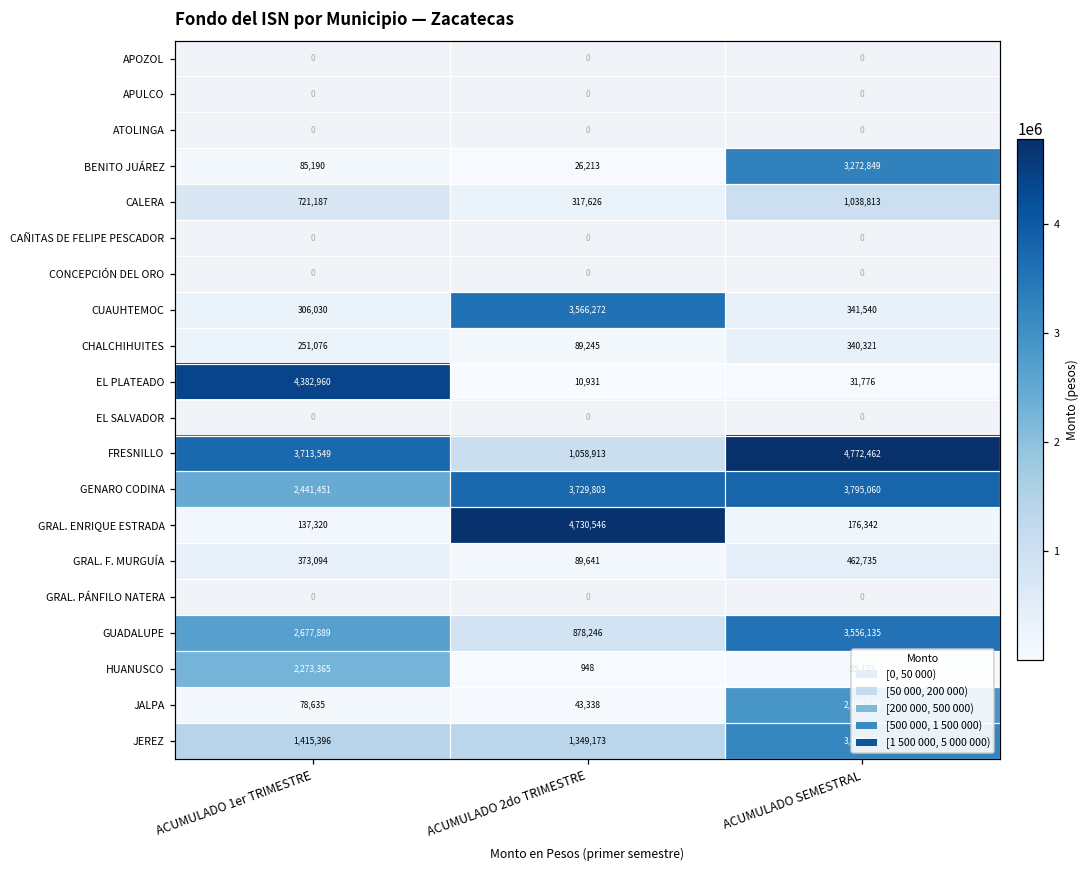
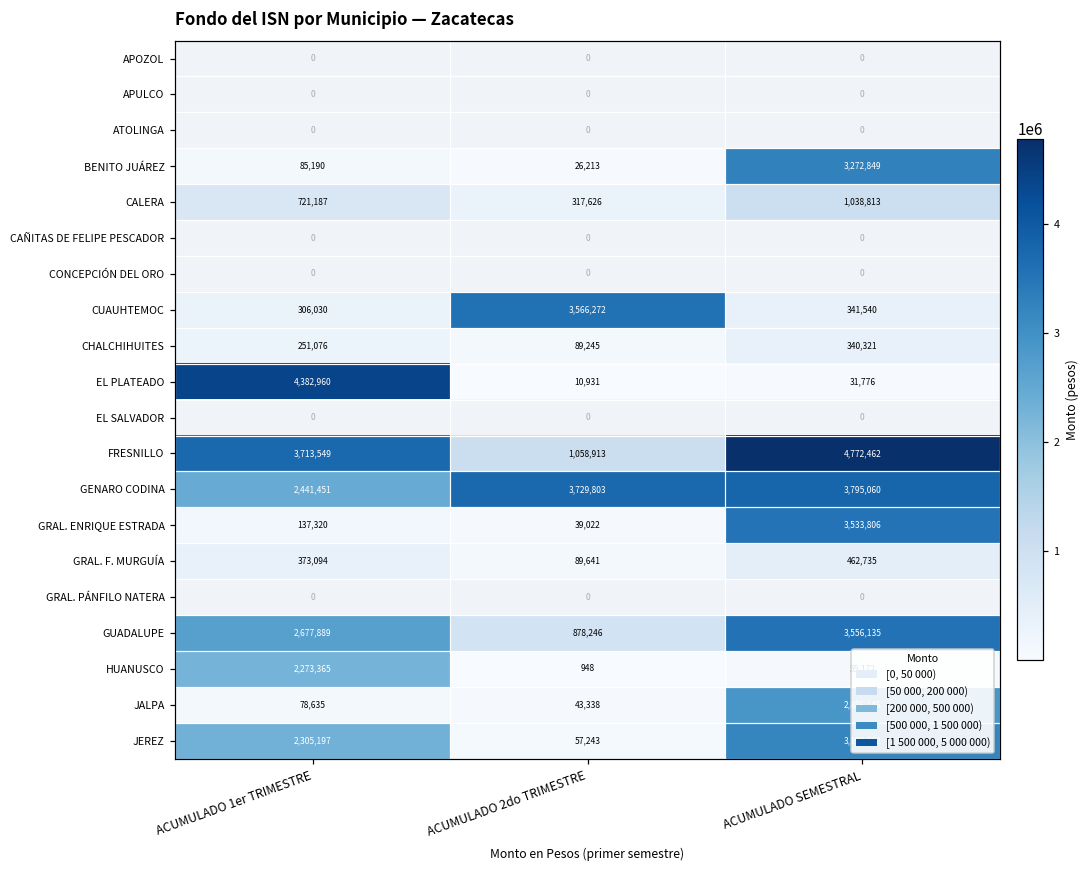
GRAL. ENRIQUE ESTRADA, ACUMULADO 2do TRIMESTRE: 4,730,546 -> 39,022
GRAL. ENRIQUE ESTRADA, ACUMULADO SEMESTRAL: 176,342 -> 3,533,806
JEREZ, ACUMULADO 1er TRIMESTRE: 1,415,396 -> 2,305,197
JEREZ, ACUMULADO 2do TRIMESTRE: 1,349,173 -> 57,243
